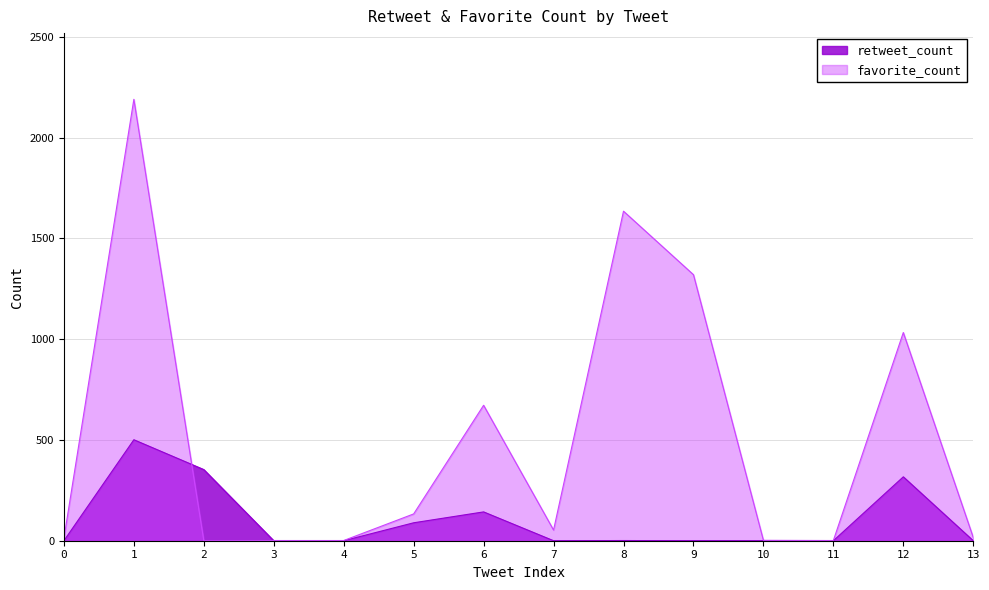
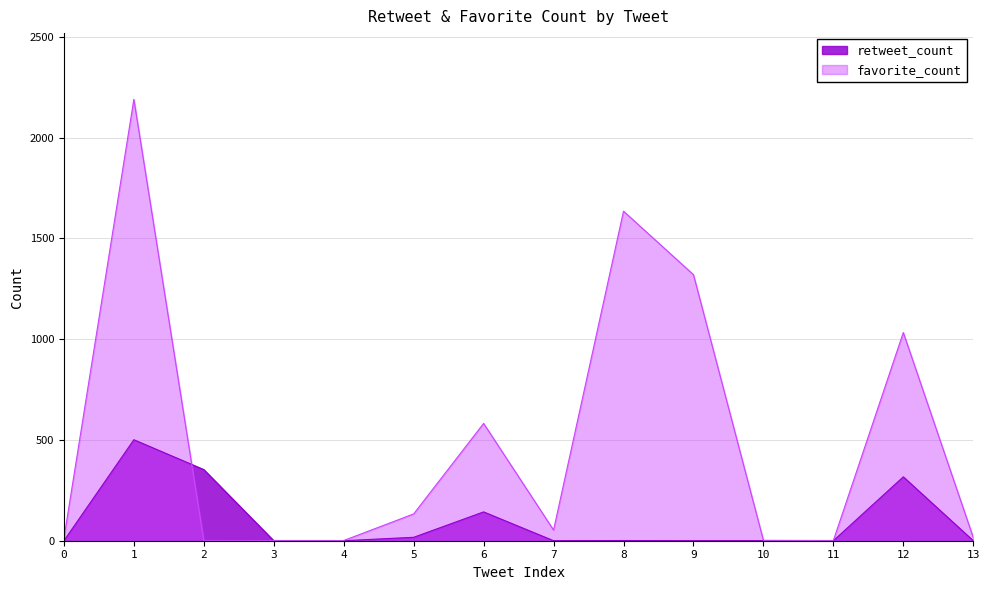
retweet_count, 5: 90 -> 20
favorite_count, 6: 670 -> 580
